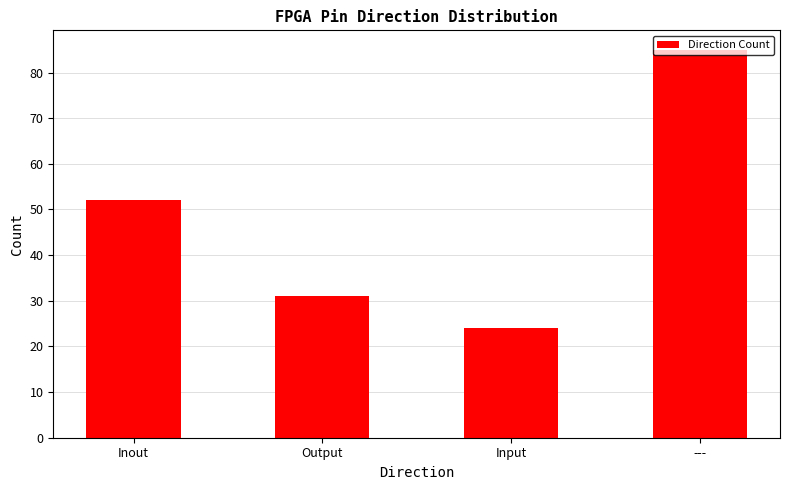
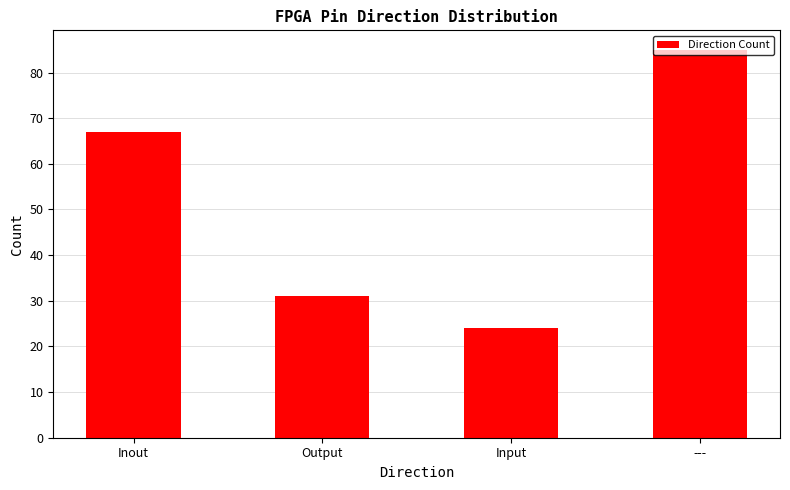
Inout: 52 -> 67
